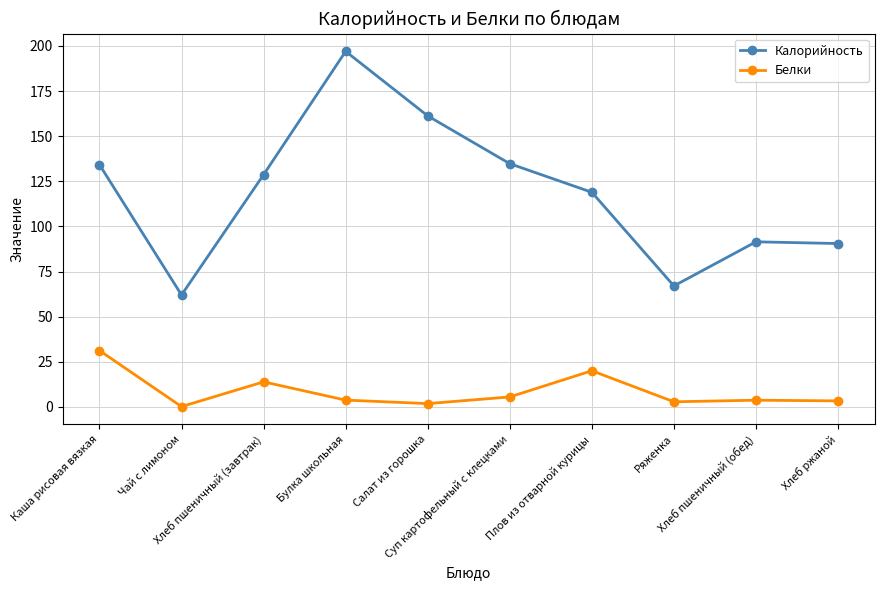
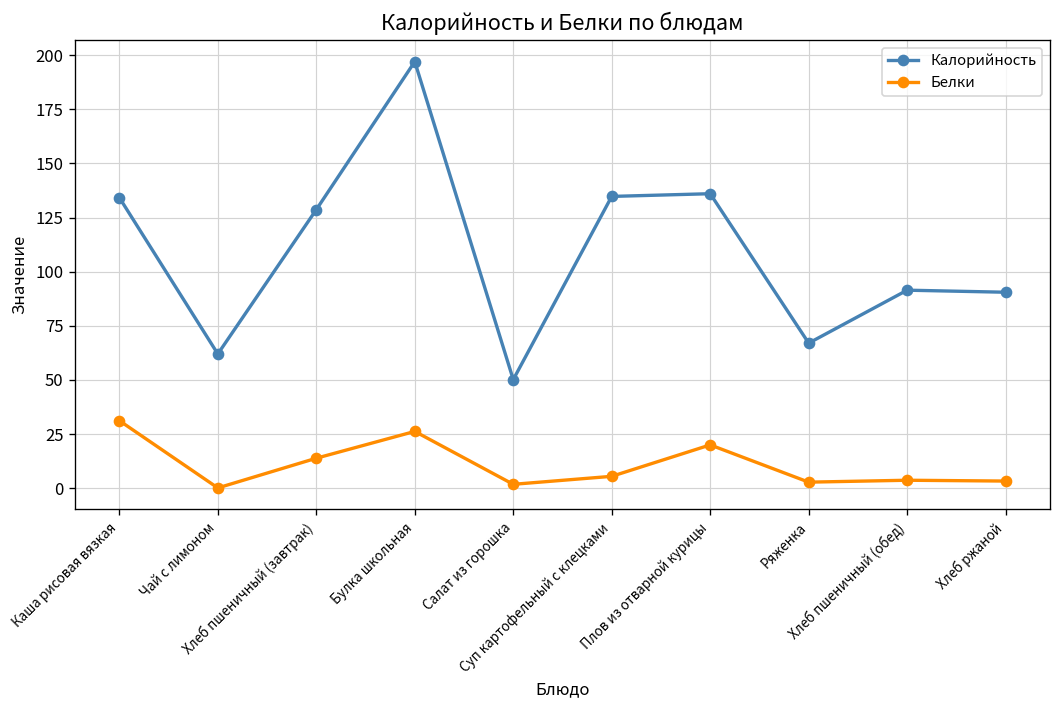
Белки, Булка школьная: 4 -> 26
Калорийность, Салат из горошка: 161 -> 50
Калорийность, Плов из отварной курицы: 119 -> 136
